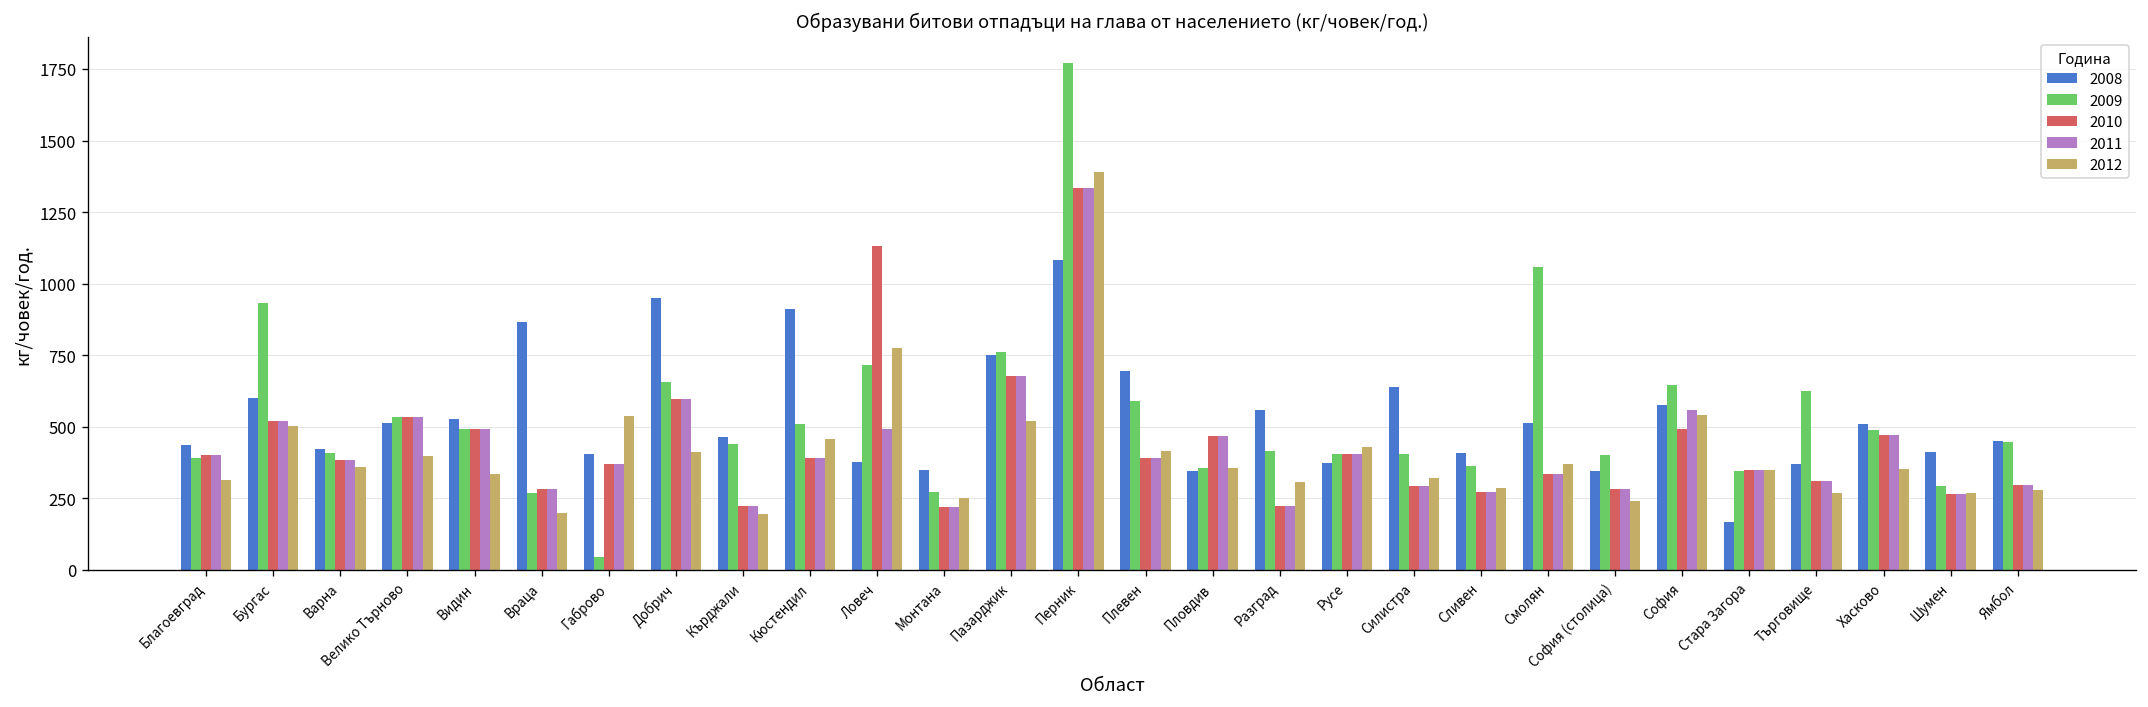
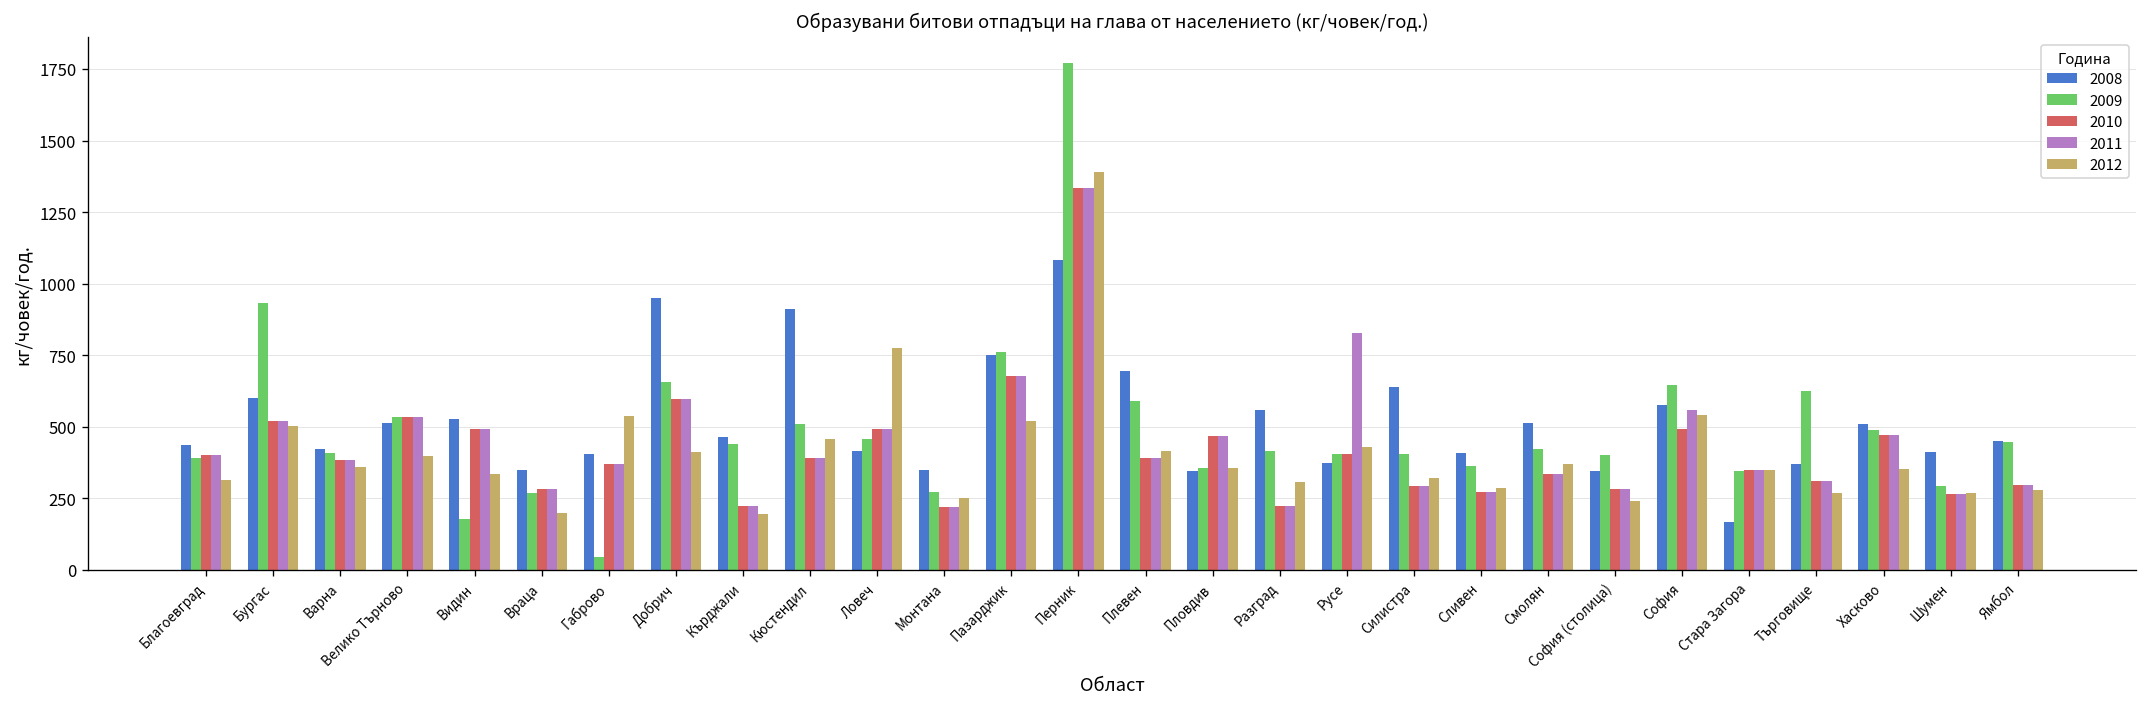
2009, Видин: 490 -> 180
2008, Враца: 860 -> 350
2008, Ловеч: 380 -> 410
2009, Ловеч: 710 -> 460
2010, Ловеч: 1130 -> 490
2011, Русе: 400 -> 830
2009, Смолян: 1060 -> 420
